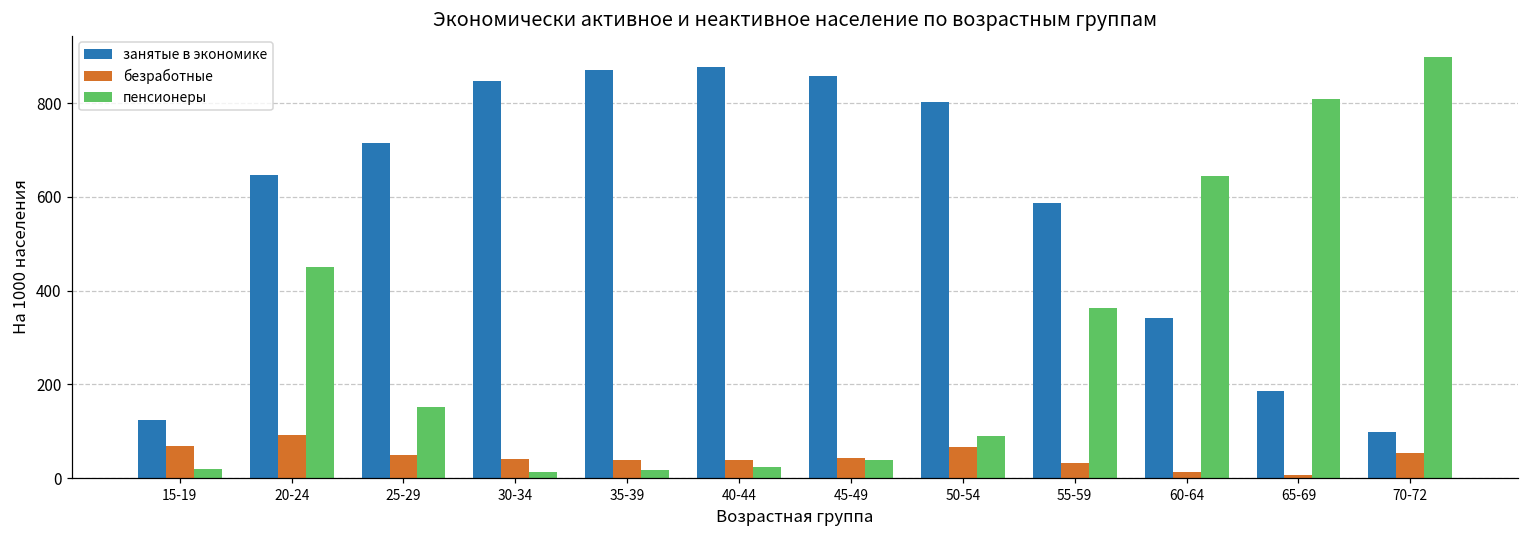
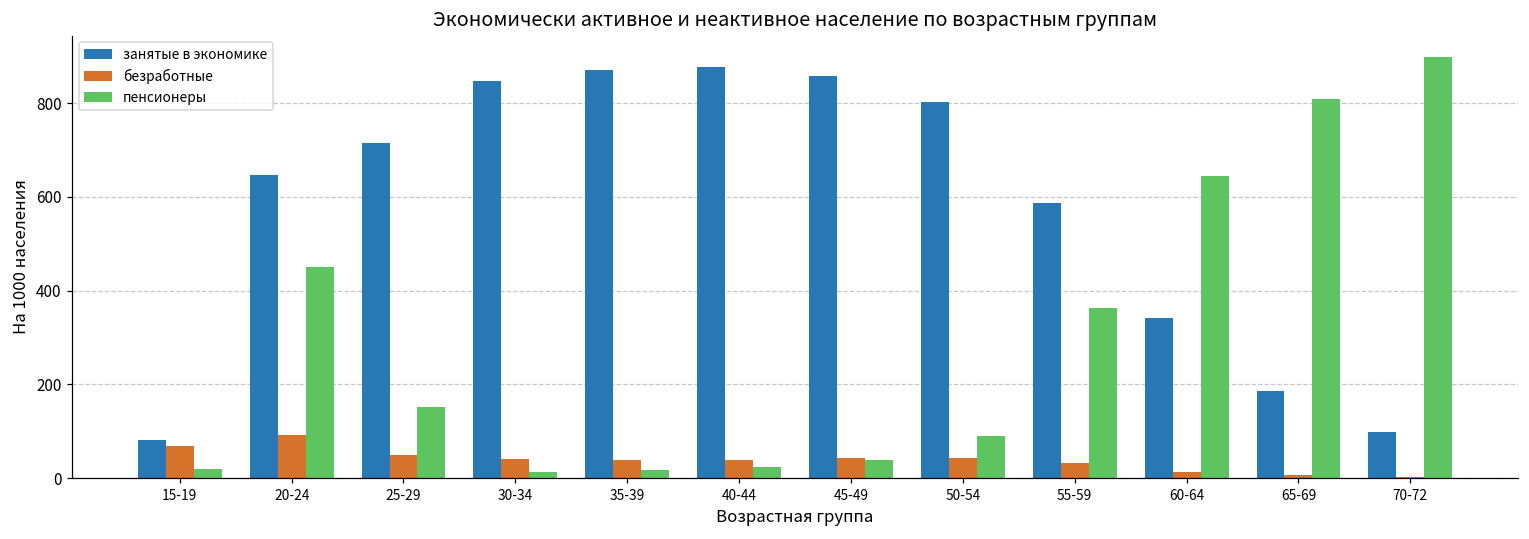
занятые в экономике, 15-19: 120 -> 80
безработные, 50-54: 70 -> 40
безработные, 70-72: 50 -> 0
